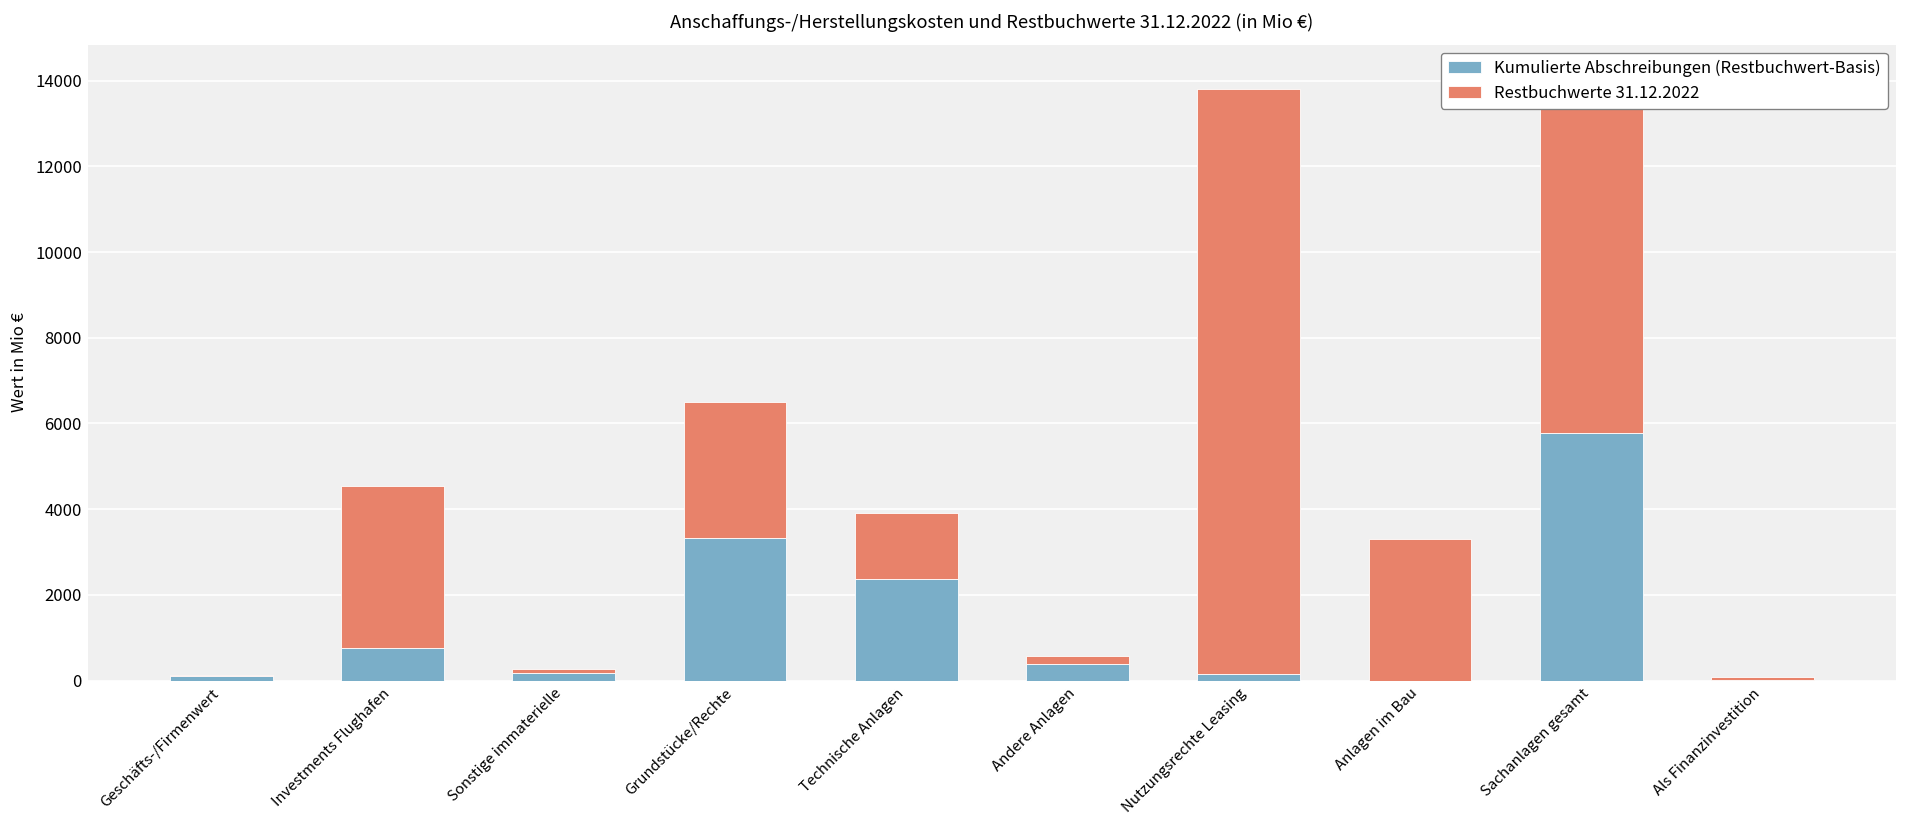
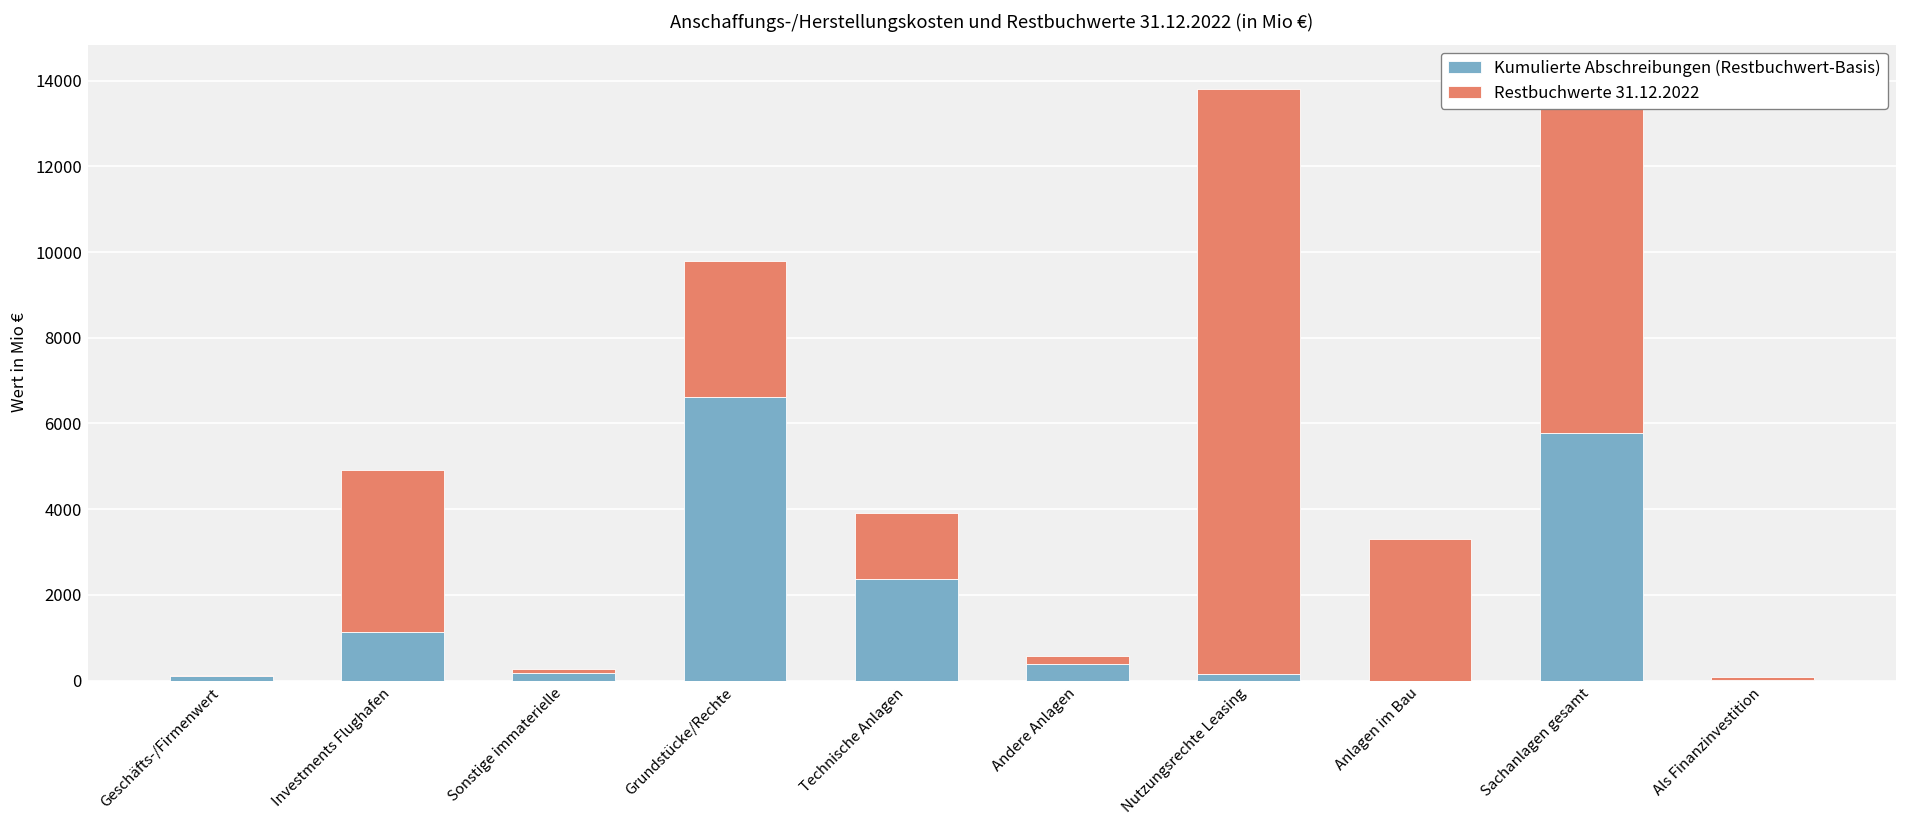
Kumulierte Abschreibungen (Restbuchwert-Basis), Investments Flughafen: 800 -> 1100
Kumulierte Abschreibungen (Restbuchwert-Basis), Grundstücke/Rechte: 3300 -> 6600
